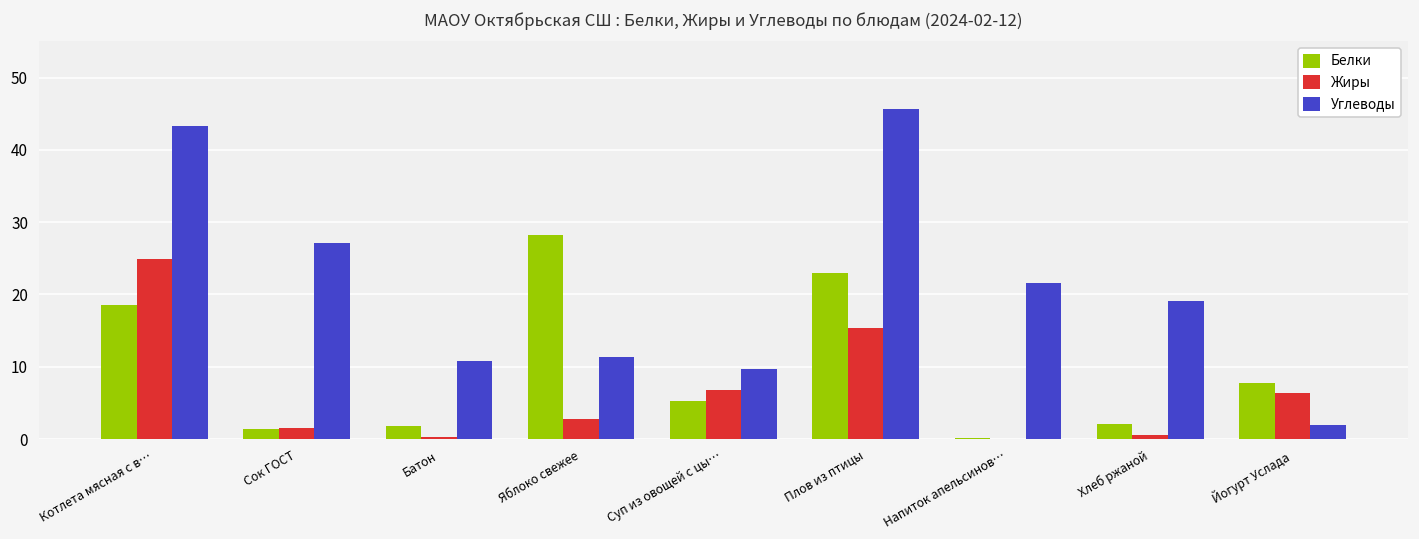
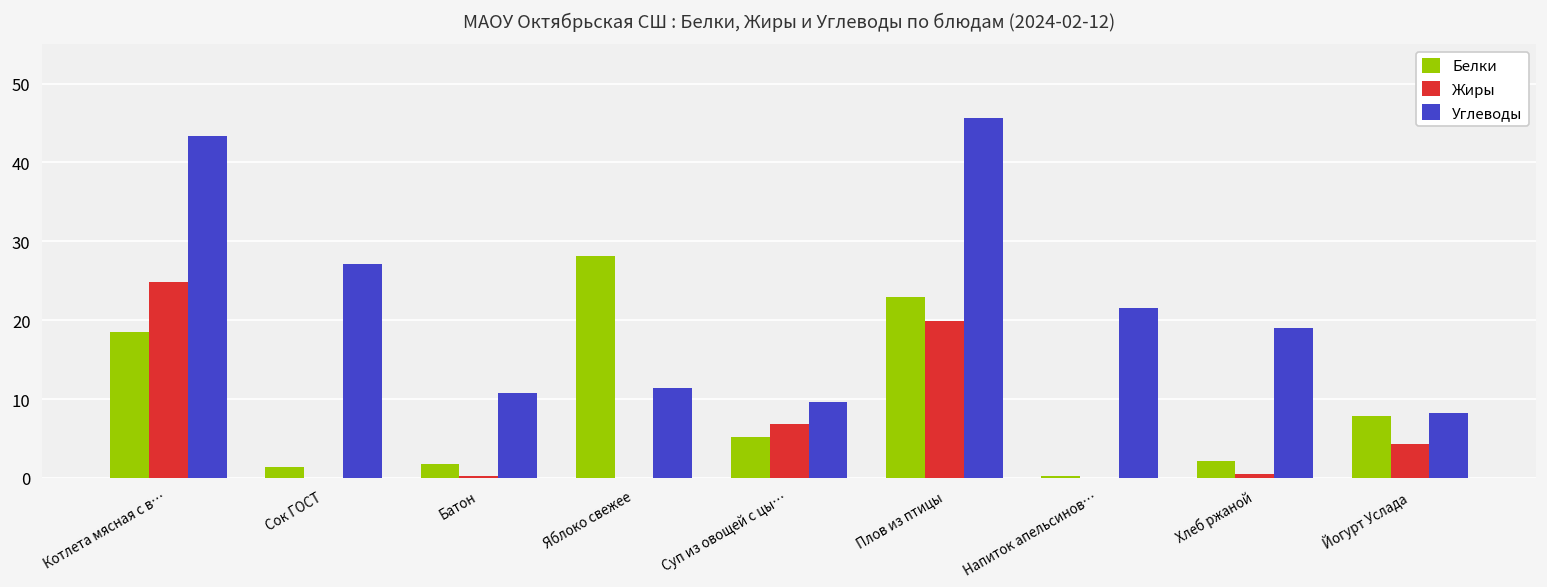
Жиры, Сок ГОСТ: 2 -> 0
Жиры, Яблоко свежее: 3 -> 0
Жиры, Плов из птицы: 15 -> 20
Жиры, Йогурт Услада: 6 -> 4
Углеводы, Йогурт Услада: 2 -> 8
